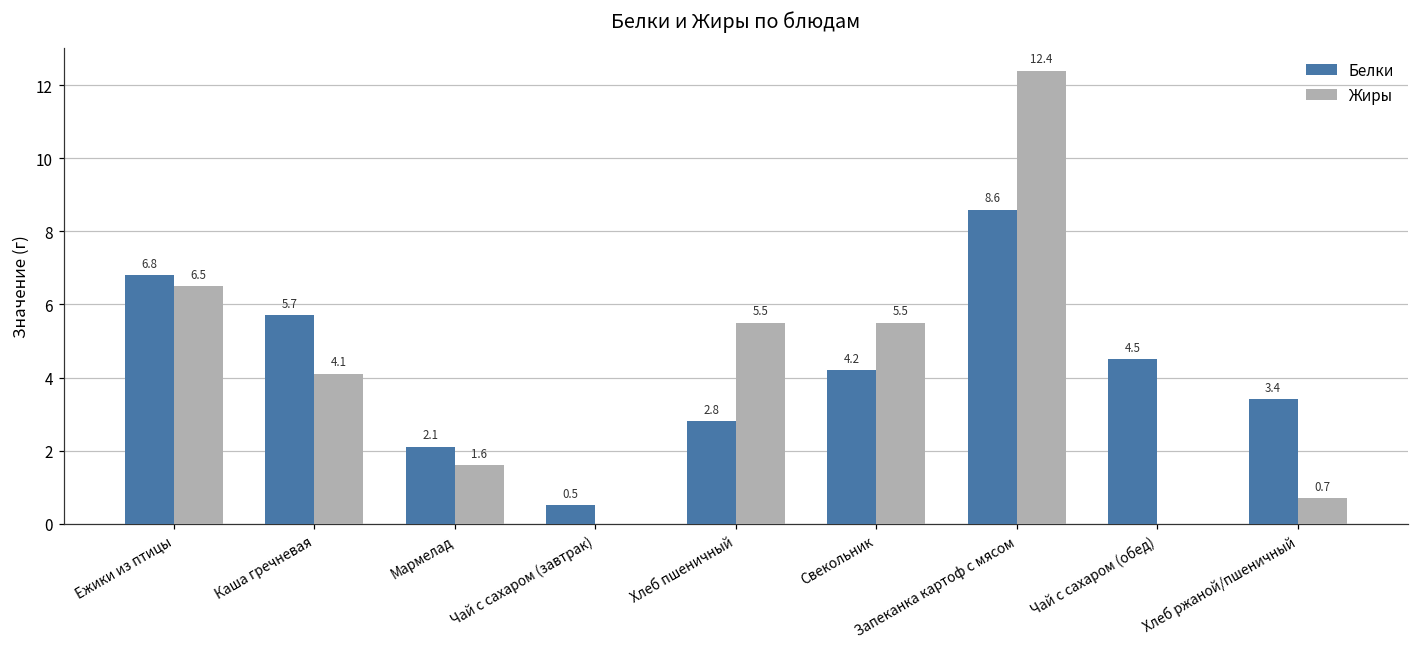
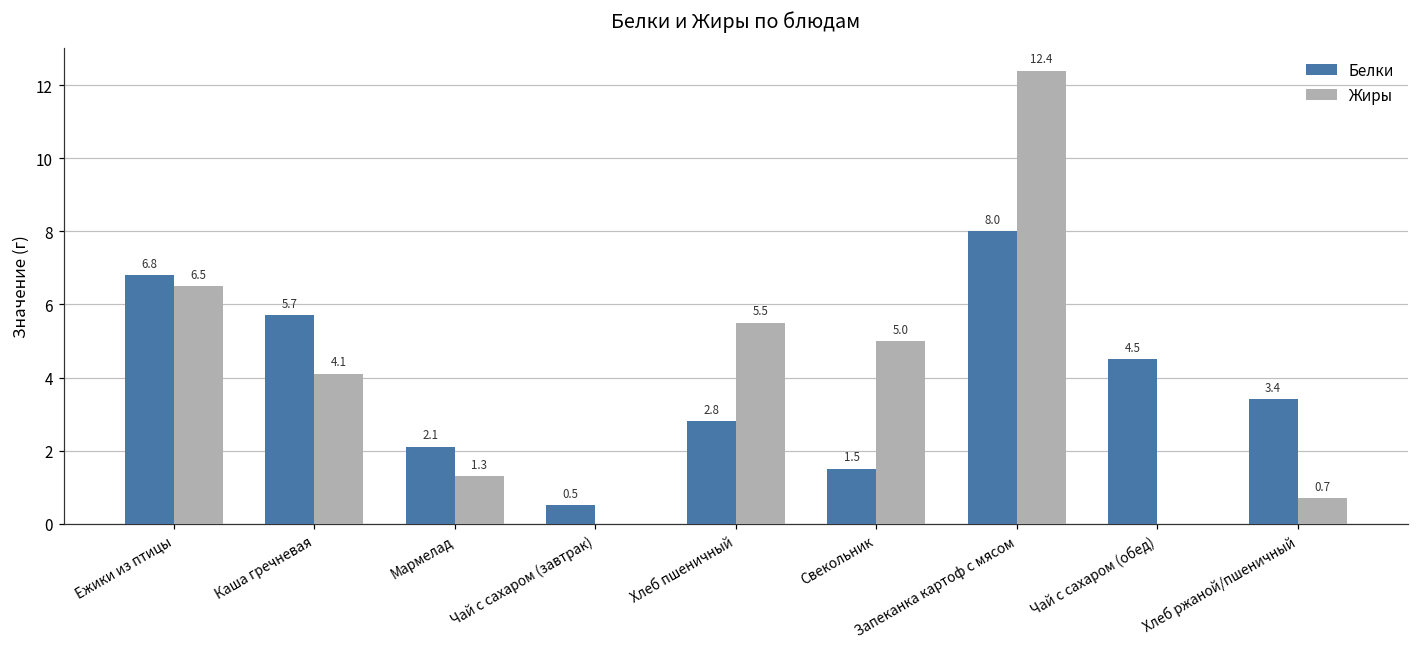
Жиры, Мармелад: 1.6 -> 1.3
Белки, Свекольник: 4.2 -> 1.5
Жиры, Свекольник: 5.5 -> 5.0
Белки, Запеканка картоф с мясом: 8.6 -> 8.0
